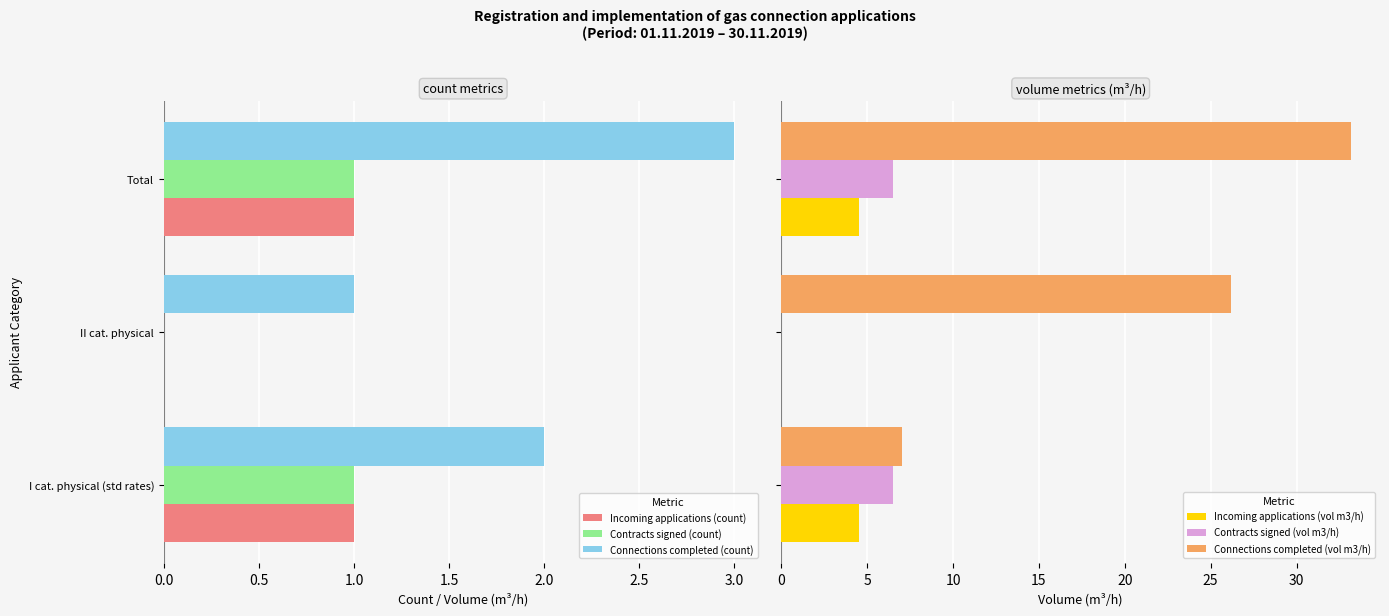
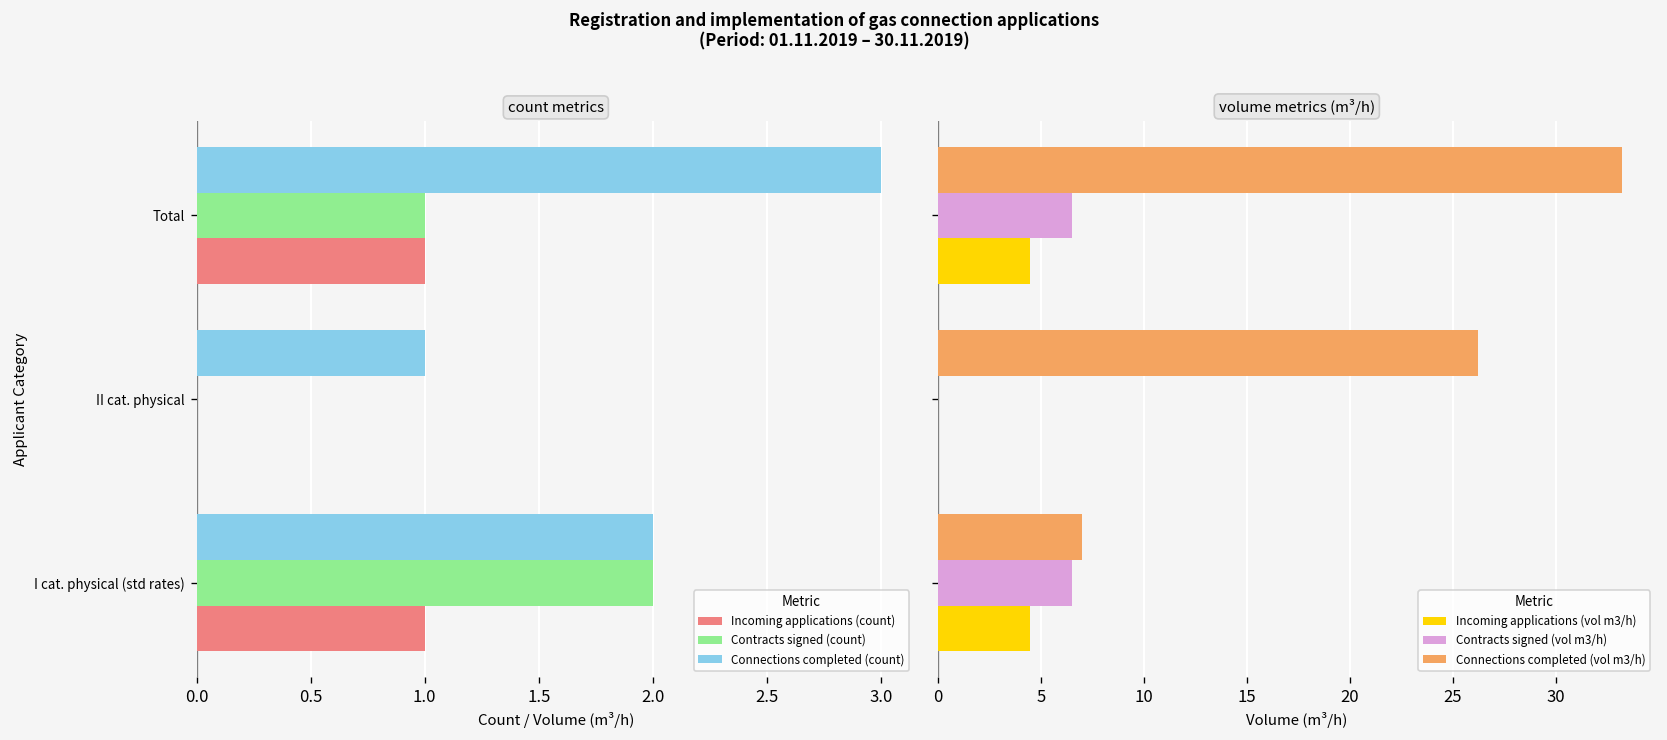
count metrics, Contracts signed (count), I cat. physical (std rates): 1 -> 2
